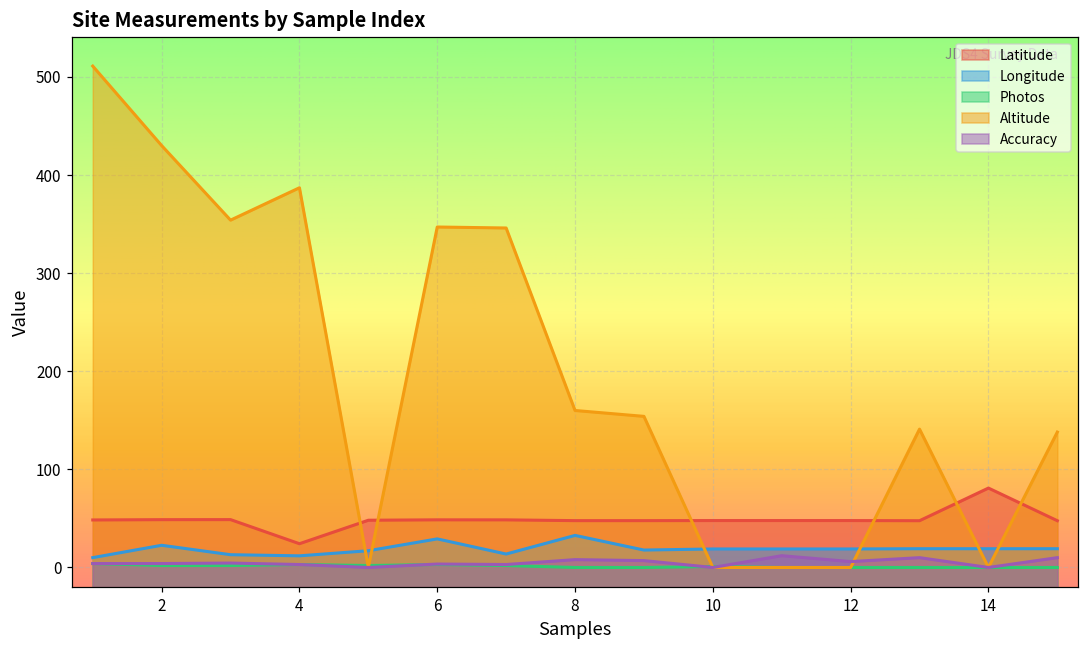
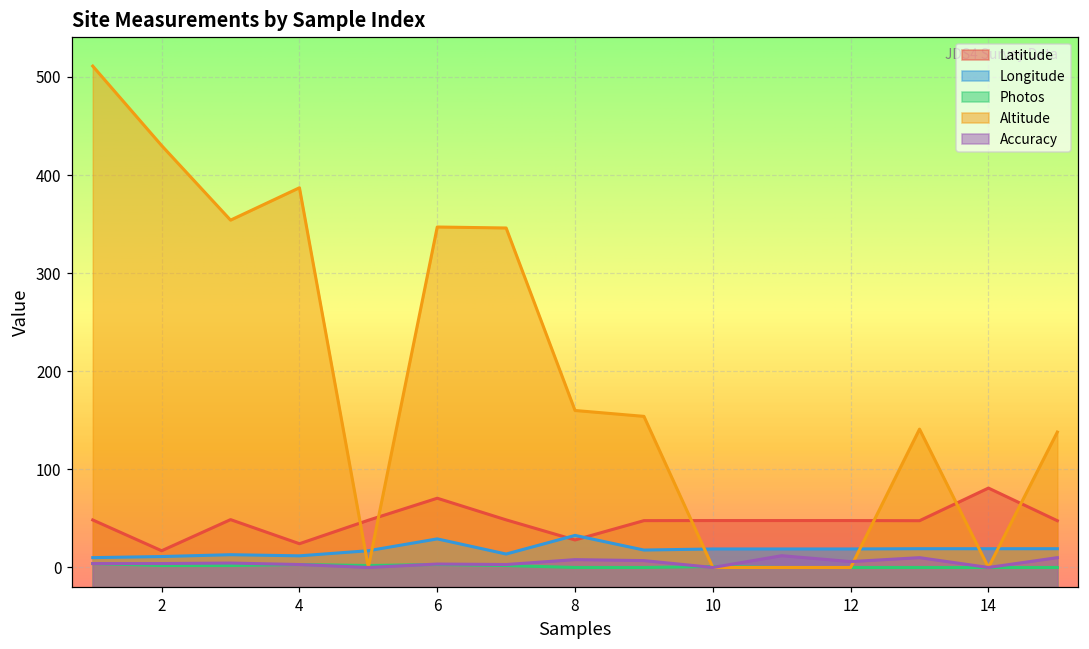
Latitude, 2: 50 -> 20
Longitude, 2: 20 -> 10
Latitude, 6: 50 -> 70
Latitude, 8: 50 -> 30
